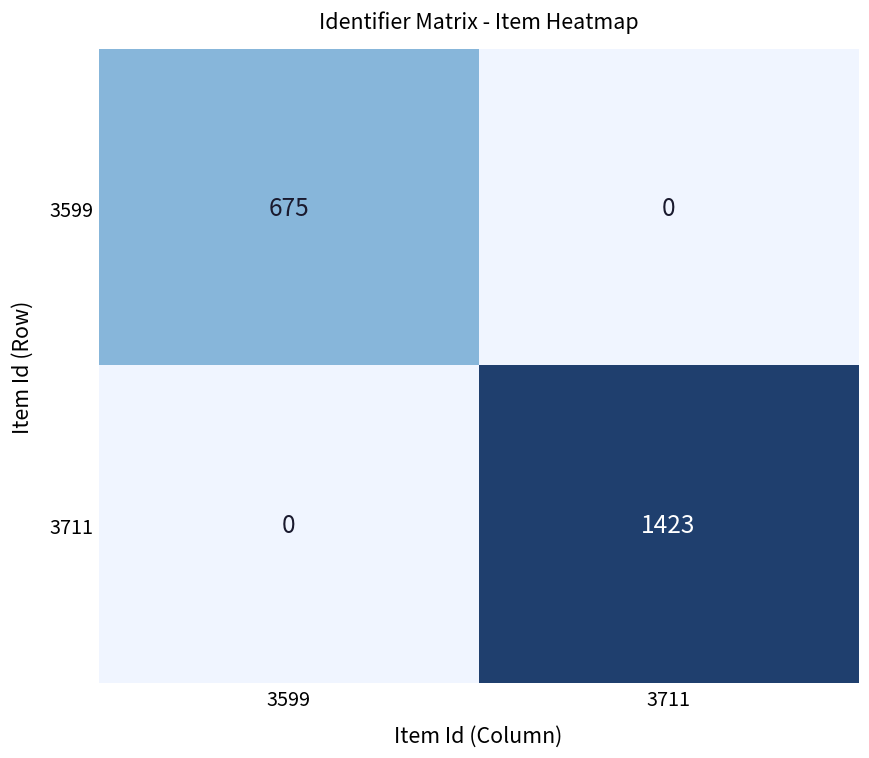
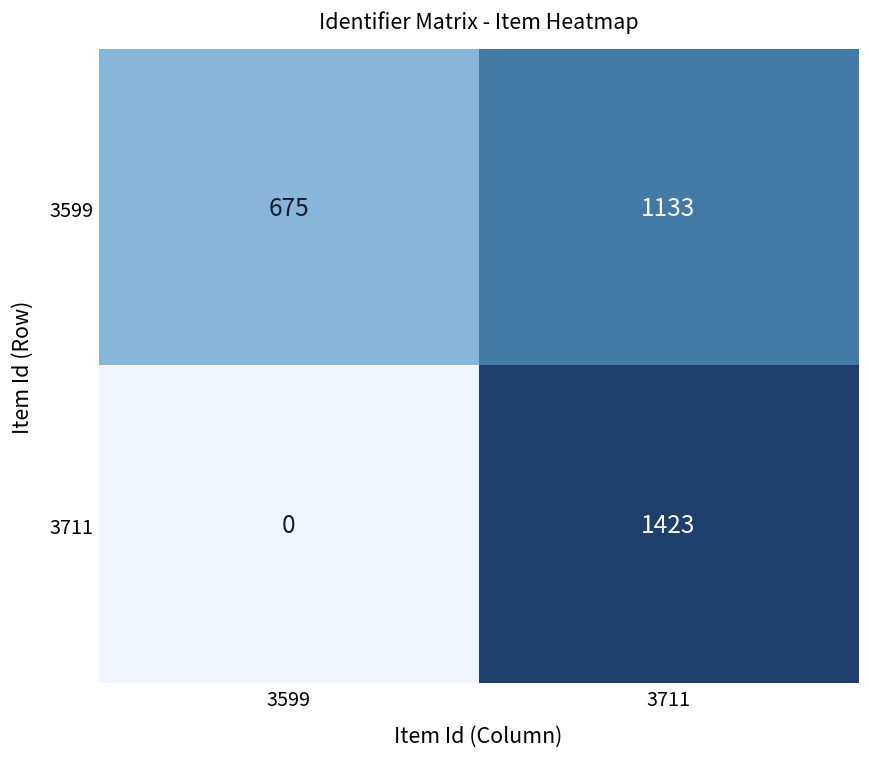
3599, 3711: 0 -> 1133
